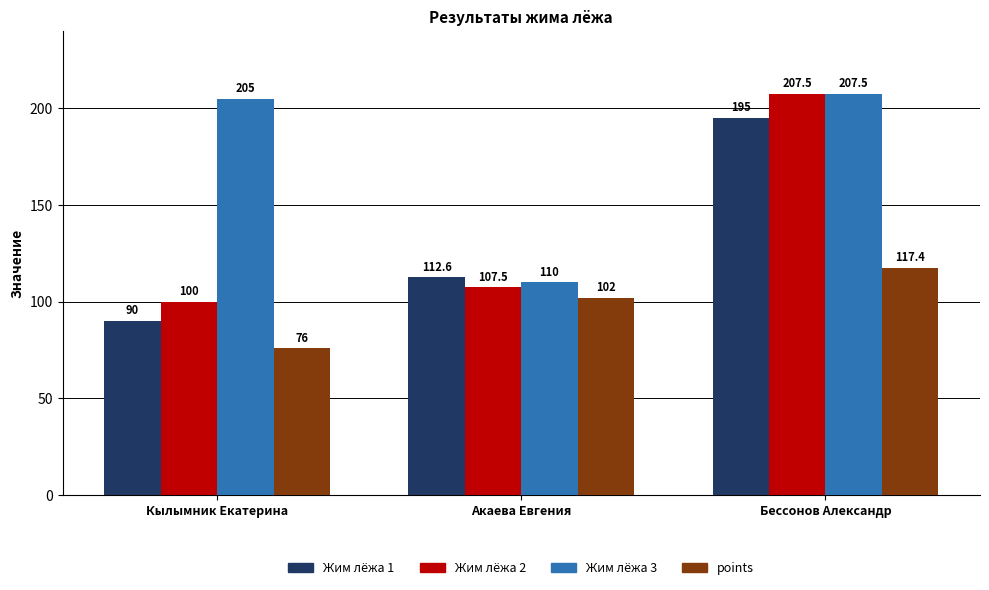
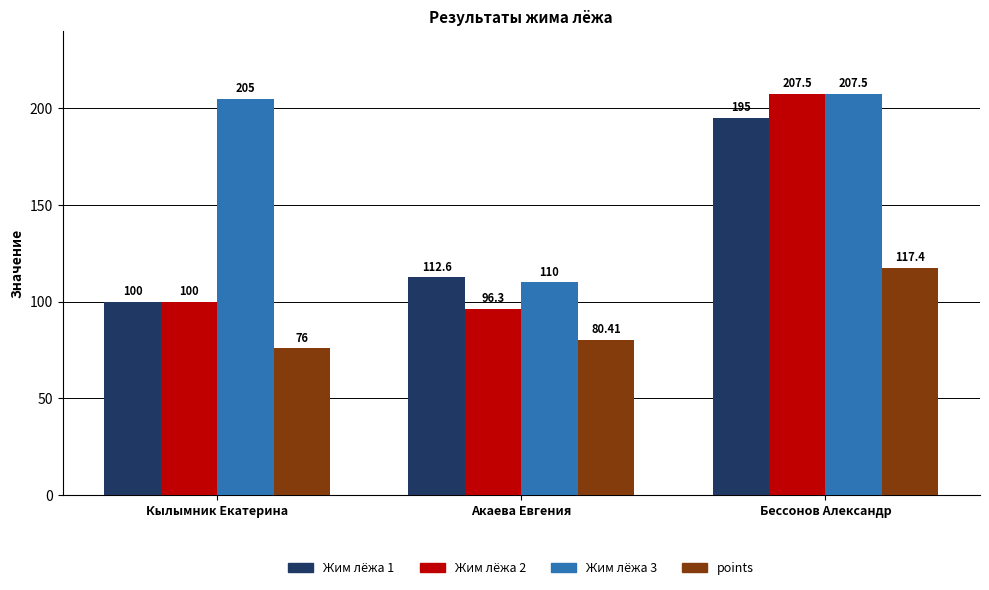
Жим лёжа 1, Кылымник Екатерина: 90 -> 100
Жим лёжа 2, Акаева Евгения: 107.5 -> 96.3
points, Акаева Евгения: 102 -> 80.41
